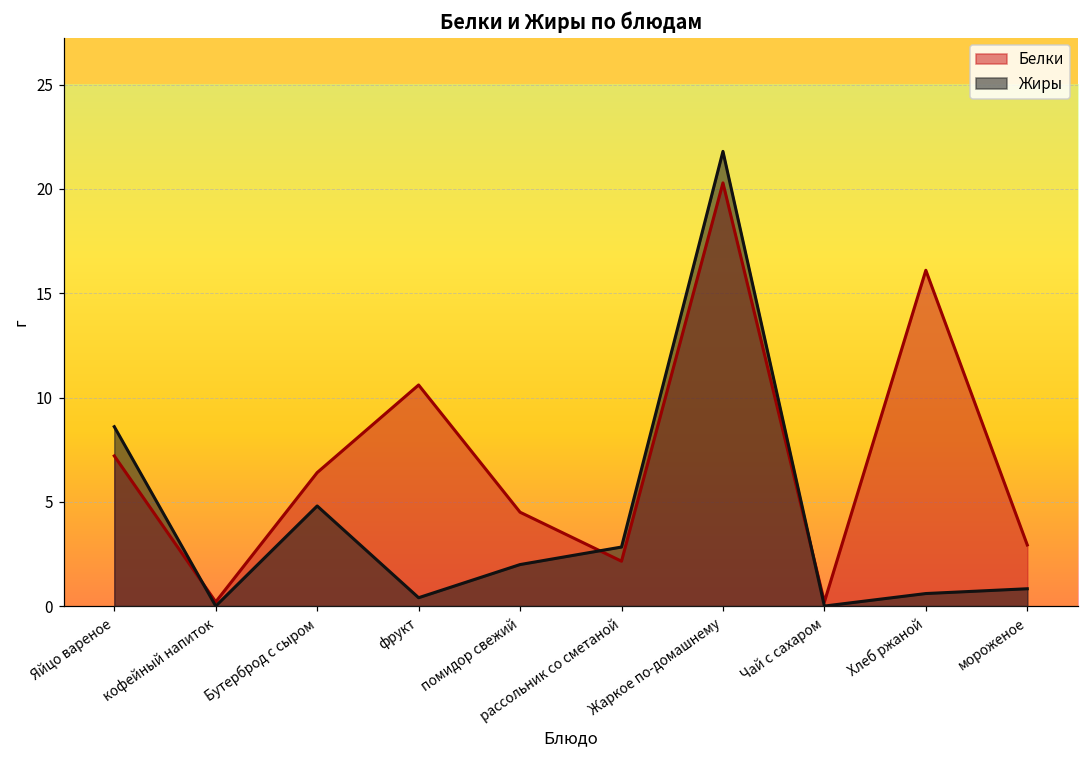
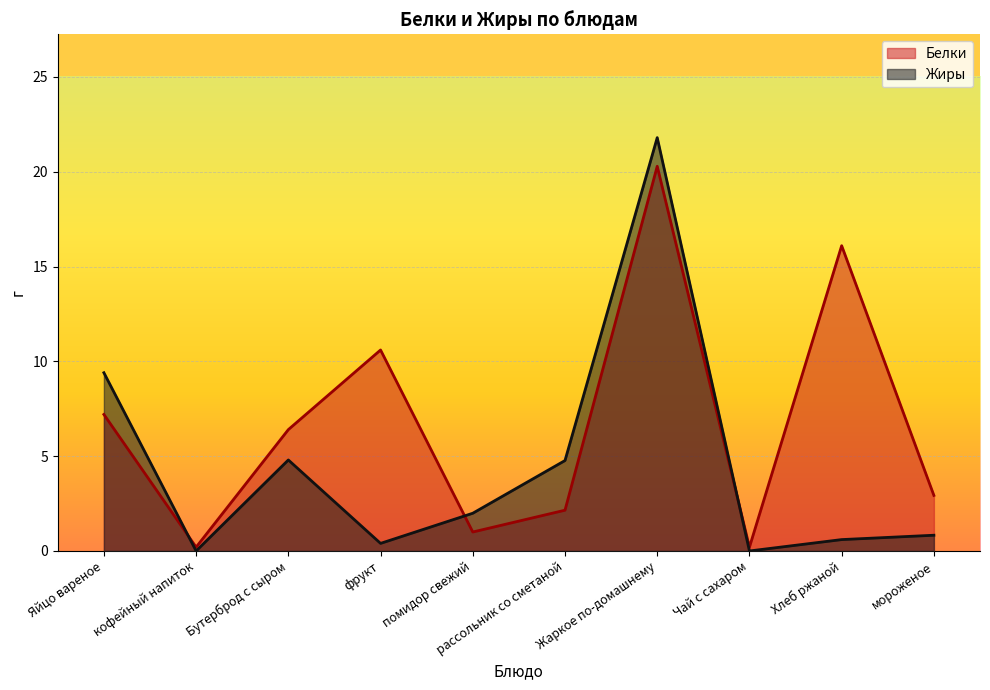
Жиры, Яйцо вареное: 8.6 -> 9.4
Белки, помидор свежий: 4.5 -> 1.0
Жиры, рассольник со сметаной: 2.8 -> 4.8
